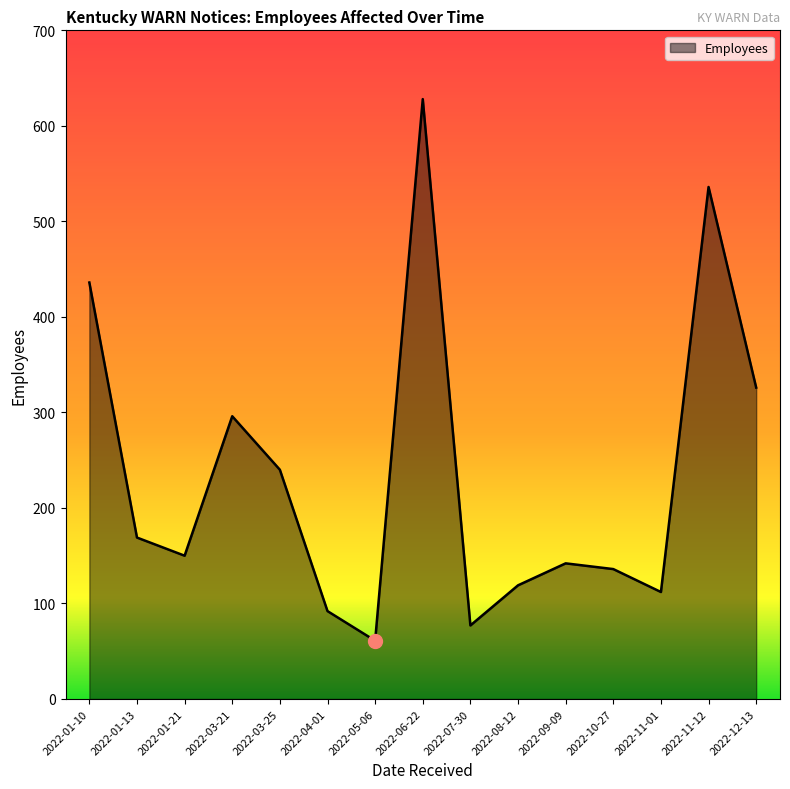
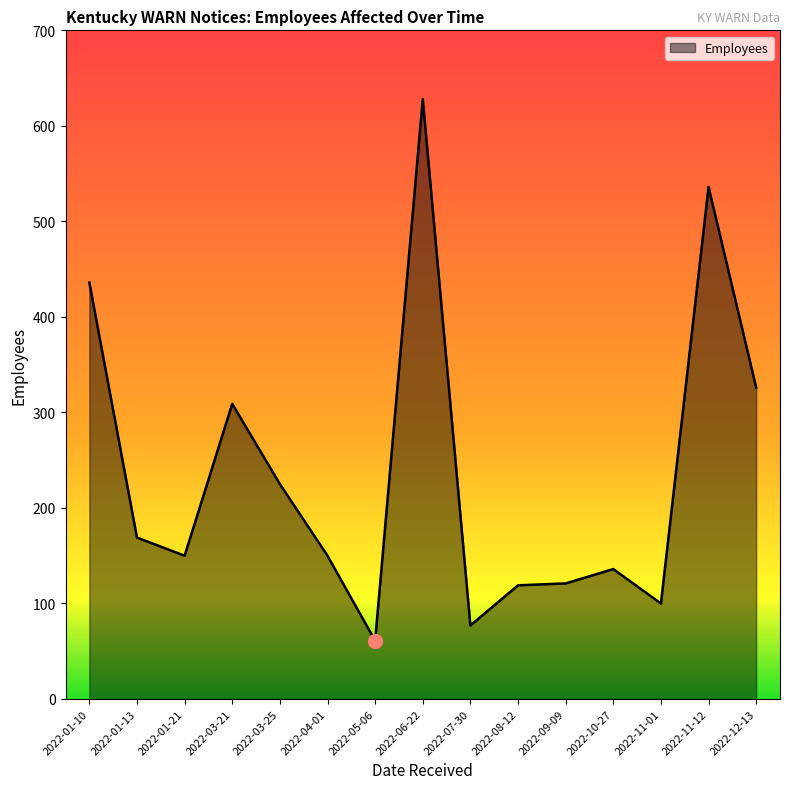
Employees, 2022-03-21: 300 -> 310
Employees, 2022-03-25: 240 -> 230
Employees, 2022-04-01: 90 -> 150
Employees, 2022-09-09: 140 -> 120
Employees, 2022-11-01: 110 -> 100
